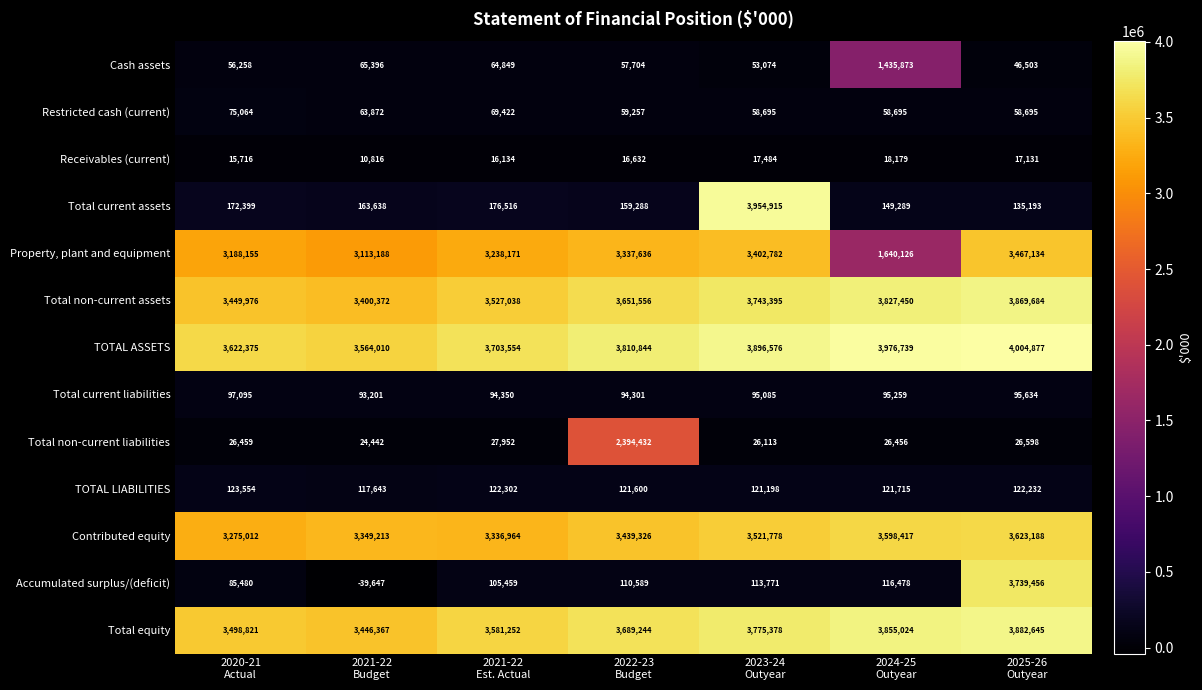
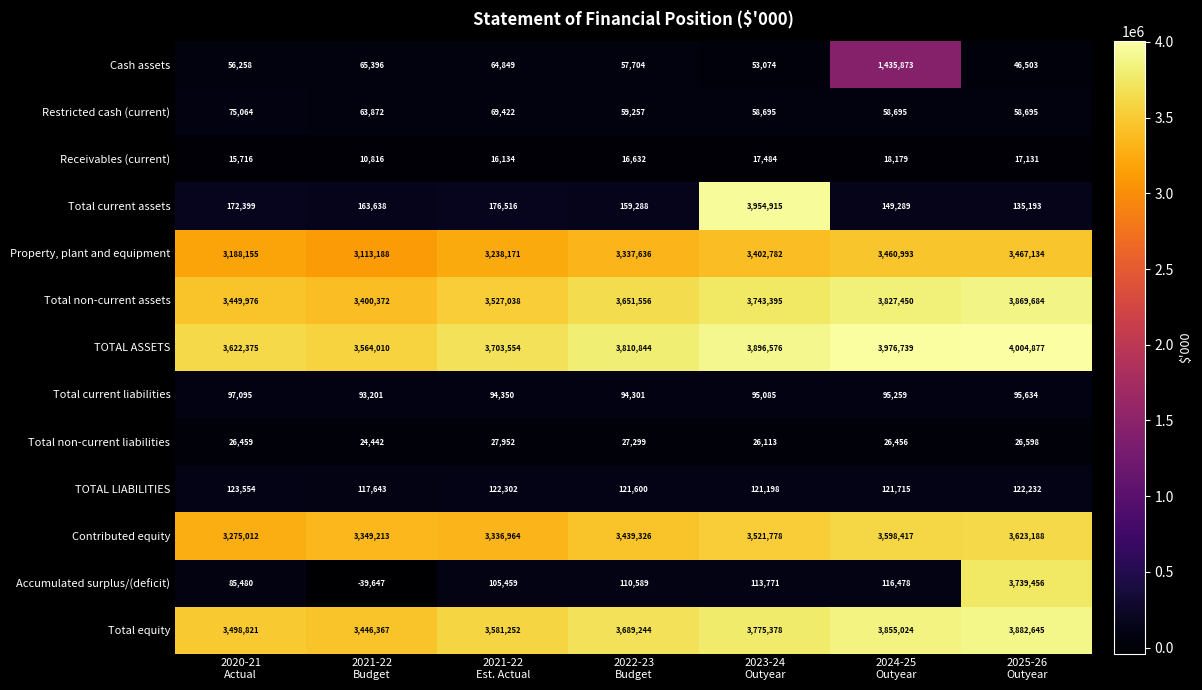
Property, plant and equipment, 2024-25 Outyear: 1,640,126 -> 3,460,993
Total non-current liabilities, 2022-23 Budget: 2,394,432 -> 27,299
